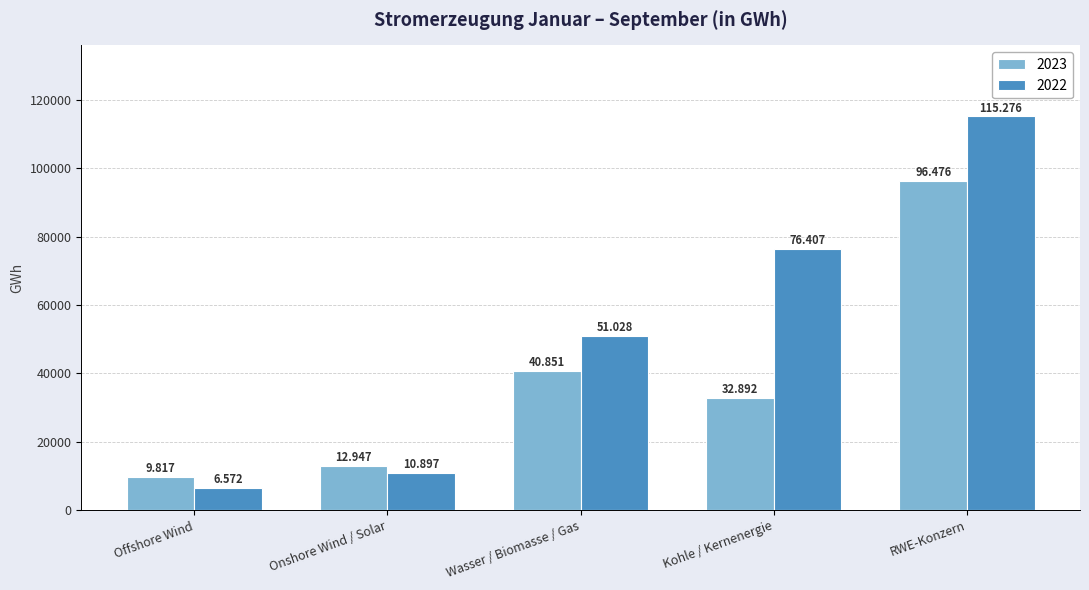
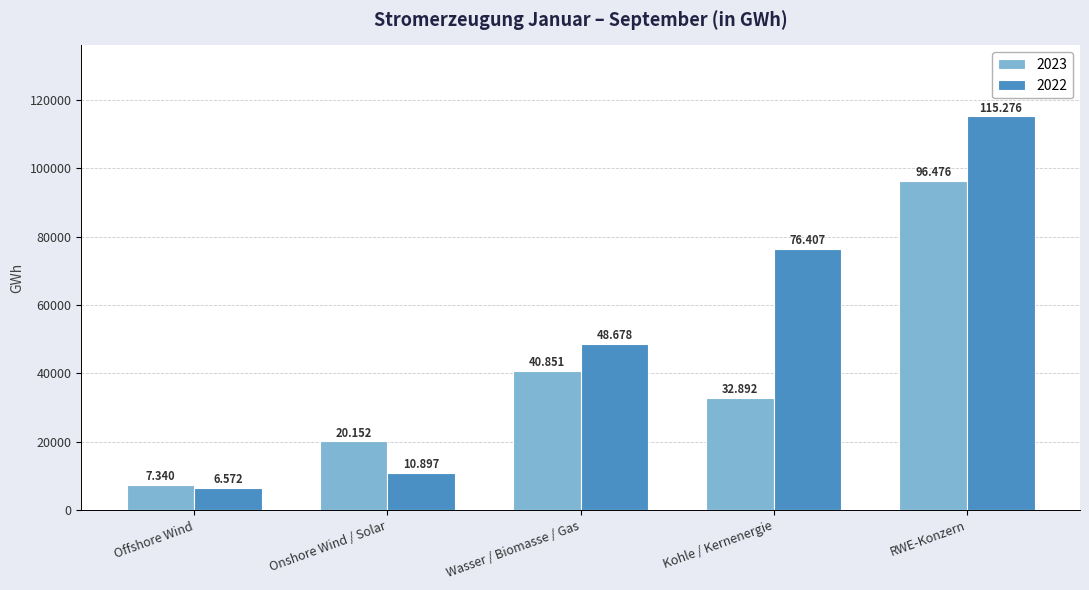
2023, Offshore Wind: 9.817 -> 7.340
2023, Onshore Wind / Solar: 12.947 -> 20.152
2022, Wasser / Biomasse / Gas: 51.028 -> 48.678
